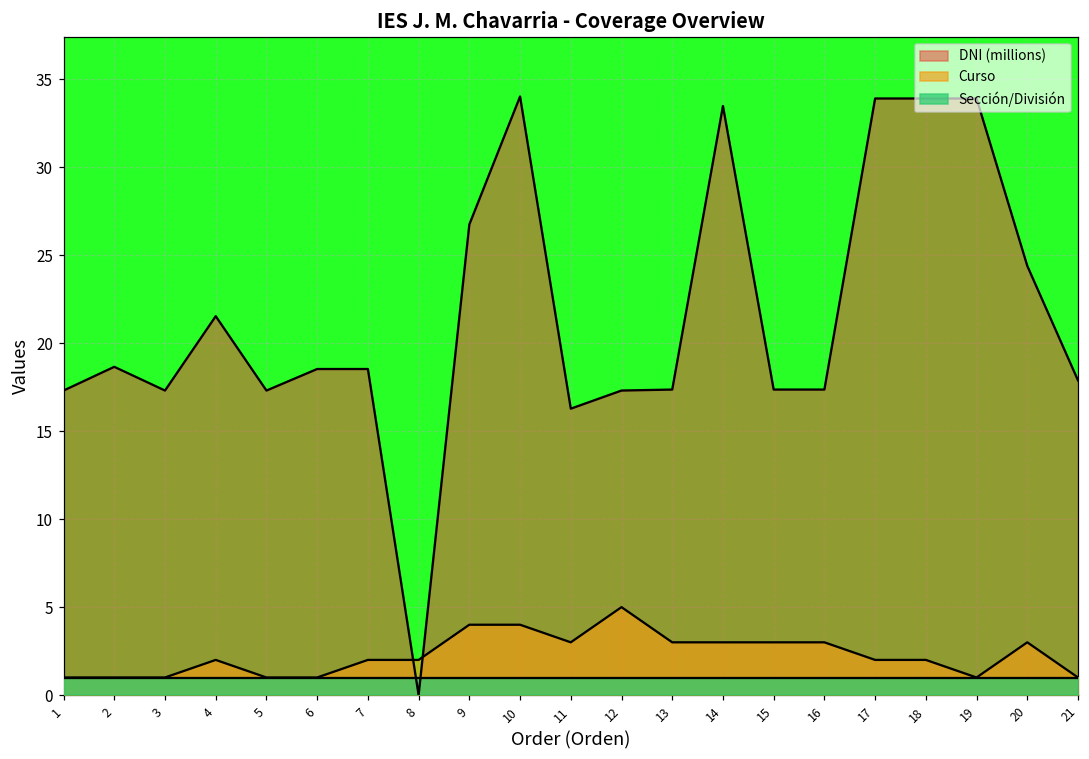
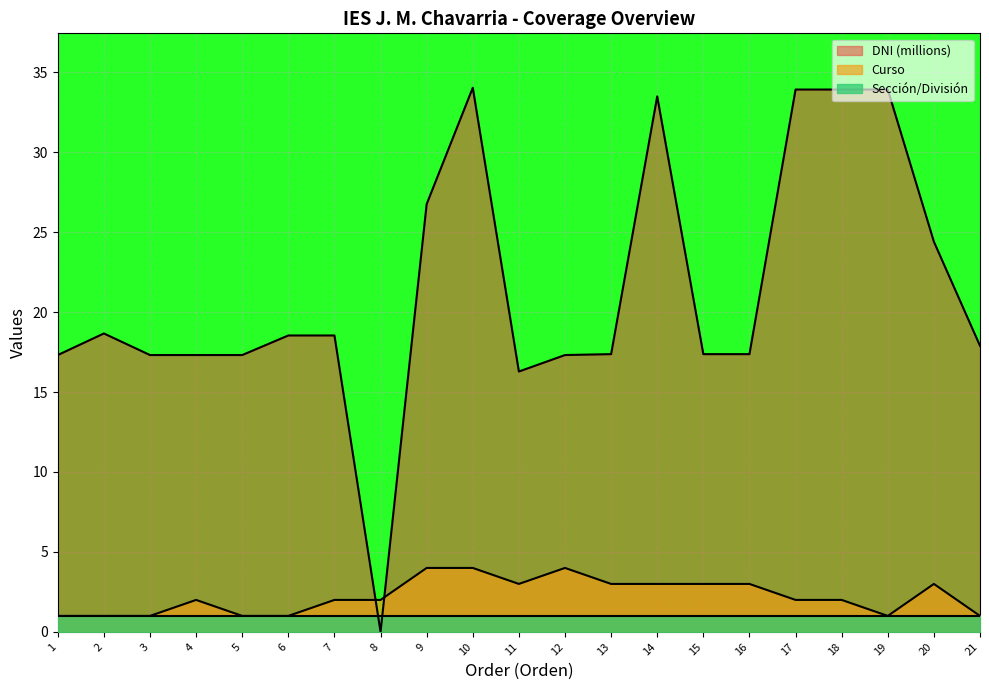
DNI (millions), 4: 21.5 -> 17.3
Curso, 12: 5 -> 4
